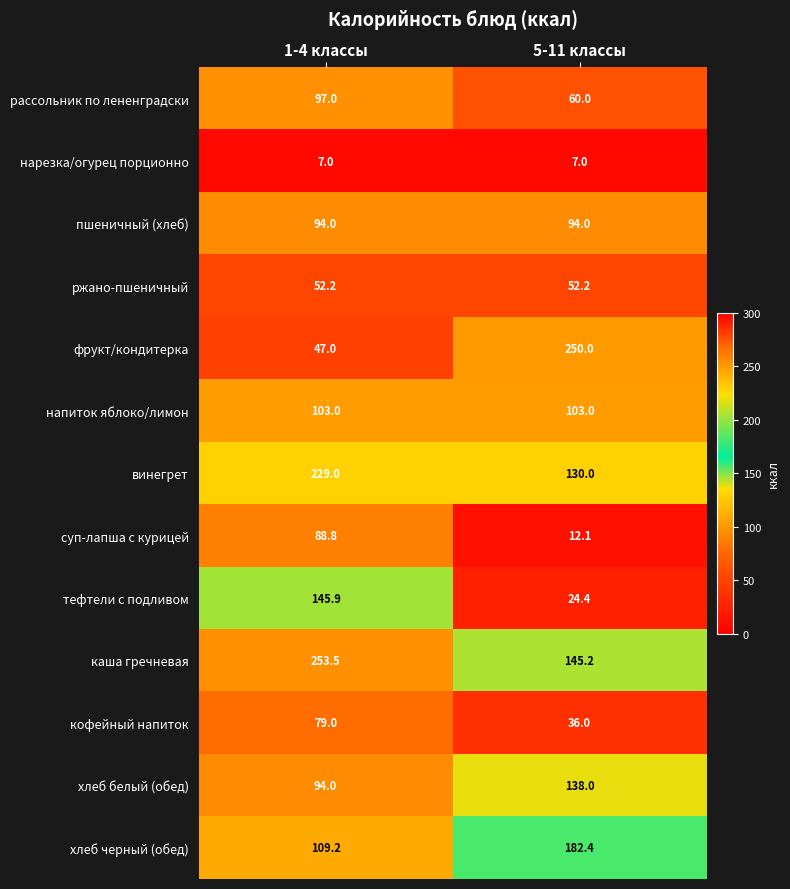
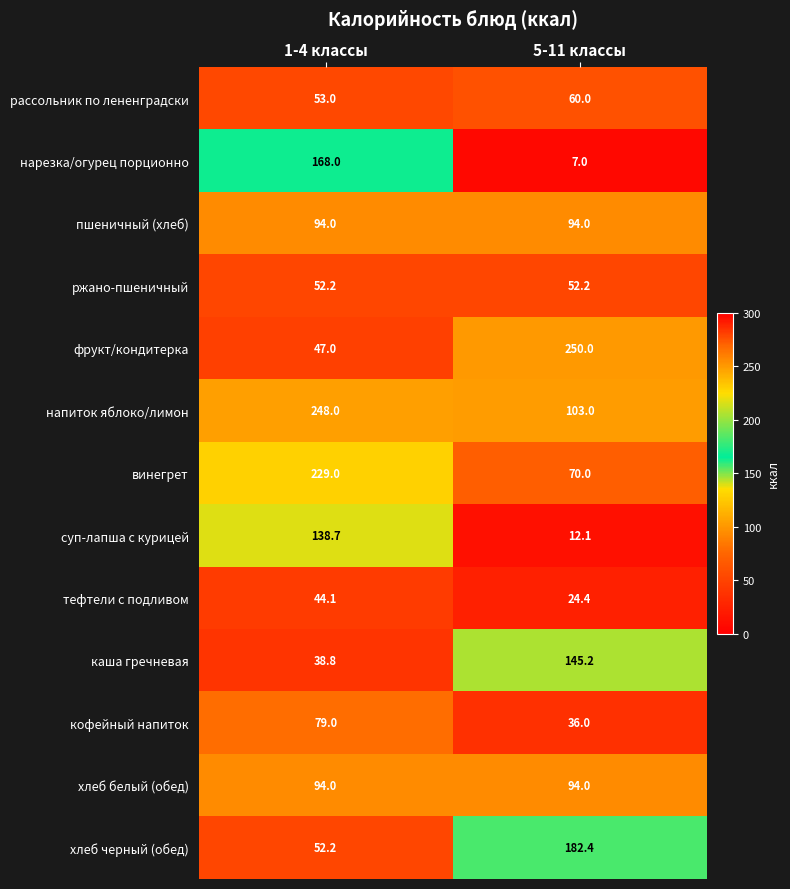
рассольник по лененградски, 1-4 классы: 97.0 -> 53.0
нарезка/огурец порционно, 1-4 классы: 7.0 -> 168.0
напиток яблоко/лимон, 1-4 классы: 103.0 -> 248.0
винегрет, 5-11 классы: 130.0 -> 70.0
суп-лапша с курицей, 1-4 классы: 88.8 -> 138.7
тефтели с подливом, 1-4 классы: 145.9 -> 44.1
каша гречневая, 1-4 классы: 253.5 -> 38.8
хлеб белый (обед), 5-11 классы: 138.0 -> 94.0
хлеб черный (обед), 1-4 классы: 109.2 -> 52.2
